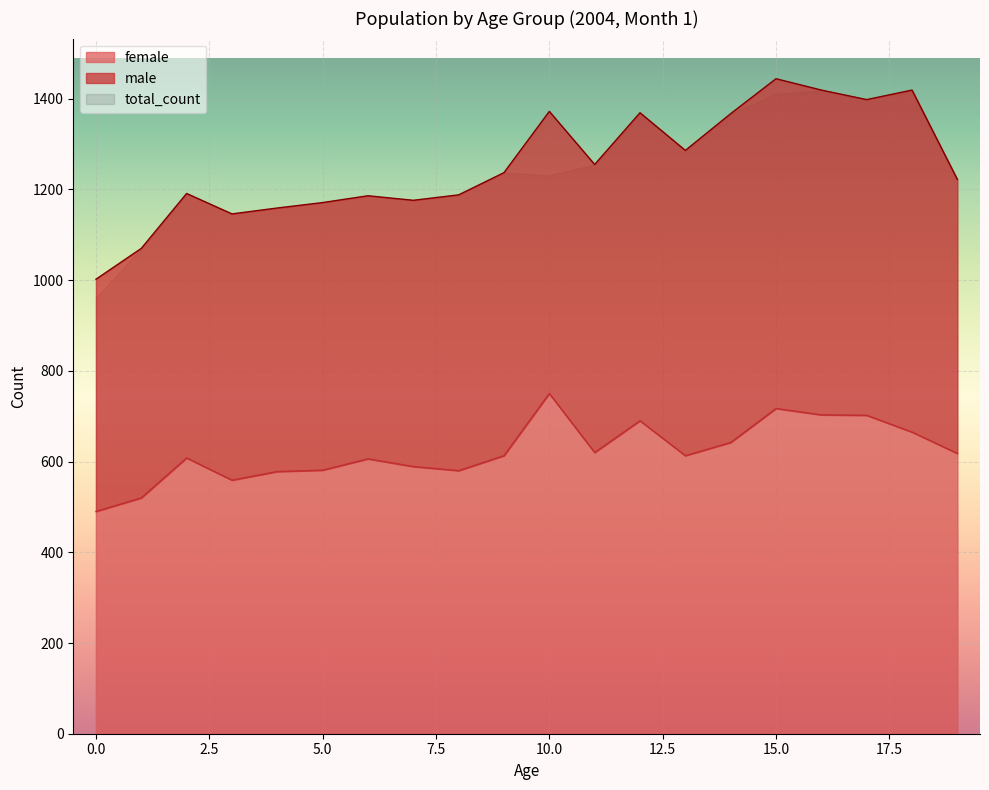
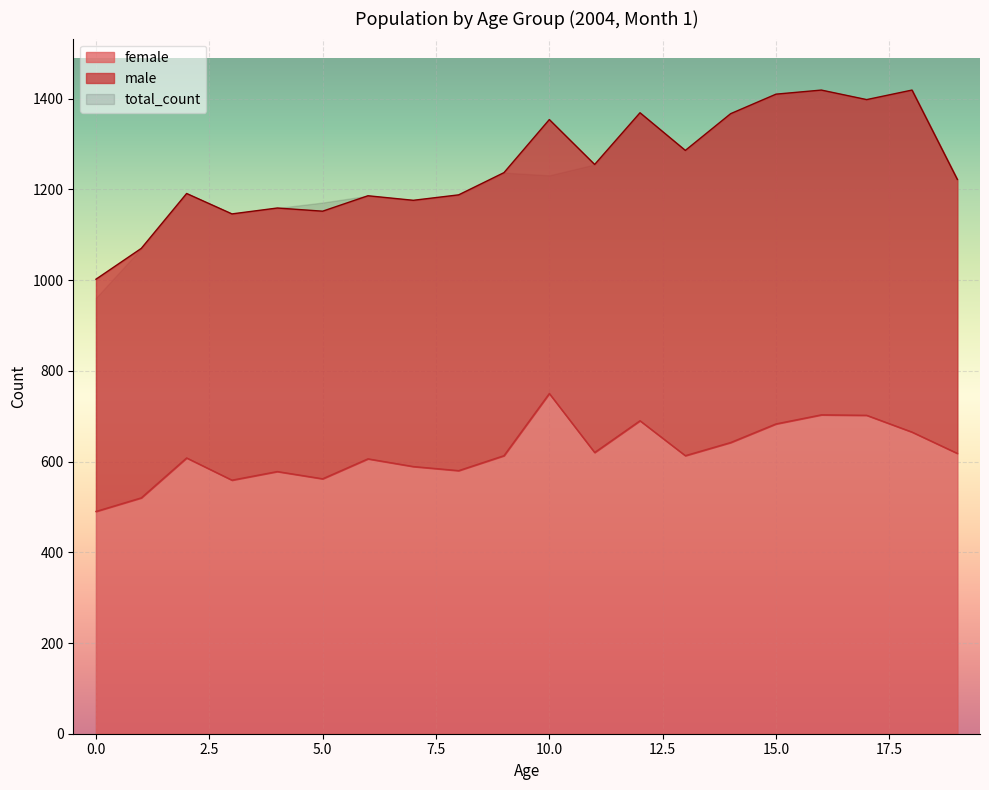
female, 5.0: 580 -> 560
male, 10.0: 620 -> 600
female, 15.0: 720 -> 680
